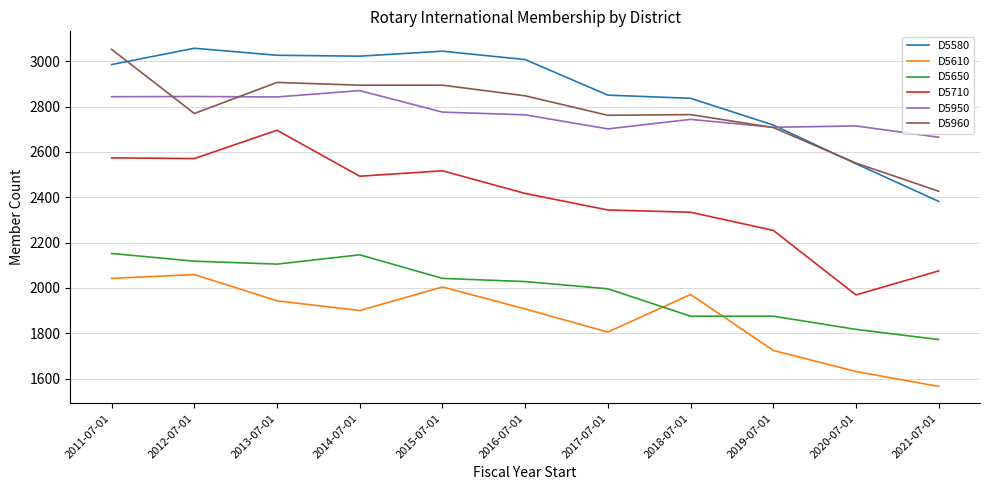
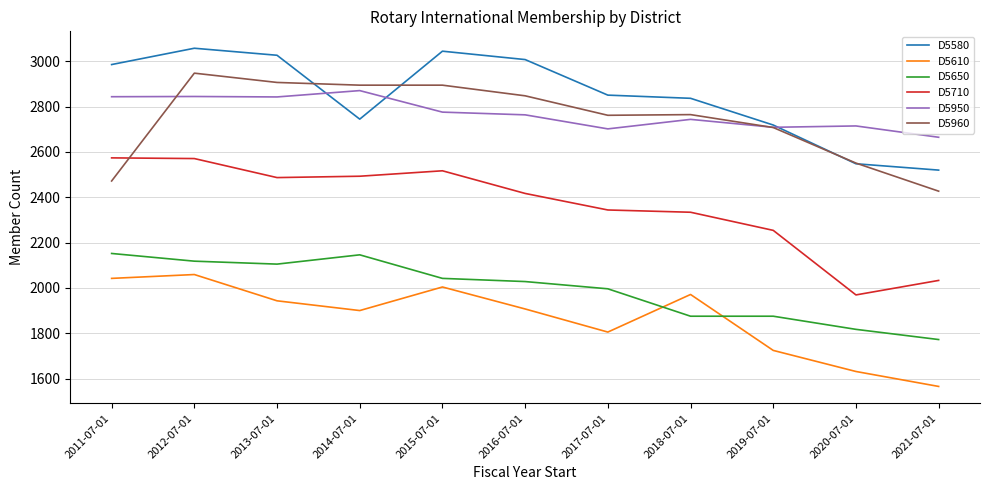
D5960, 2011-07-01: 3050 -> 2470
D5960, 2012-07-01: 2770 -> 2950
D5710, 2013-07-01: 2700 -> 2490
D5580, 2014-07-01: 3020 -> 2750
D5580, 2021-07-01: 2380 -> 2520
D5710, 2021-07-01: 2080 -> 2030
